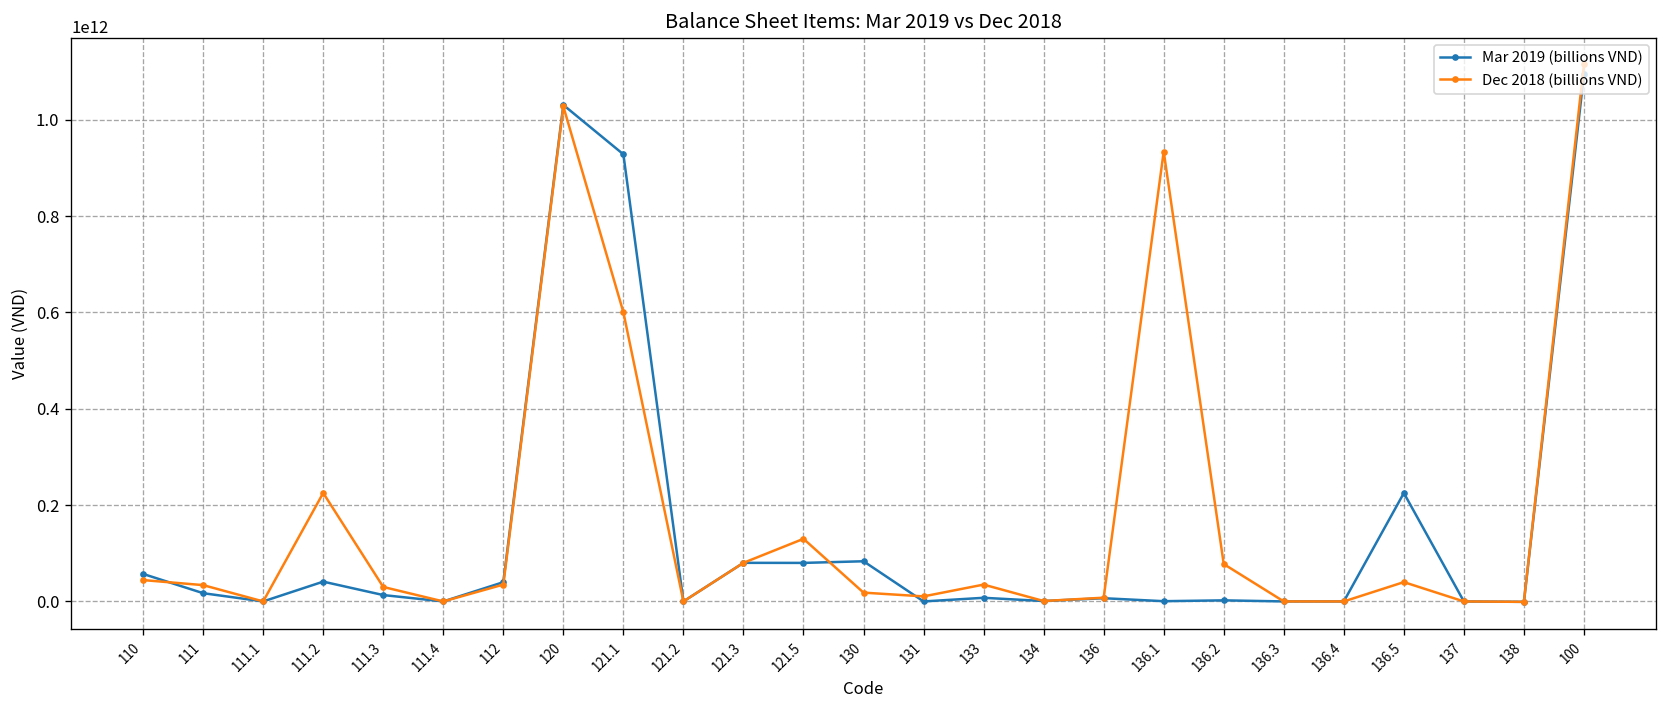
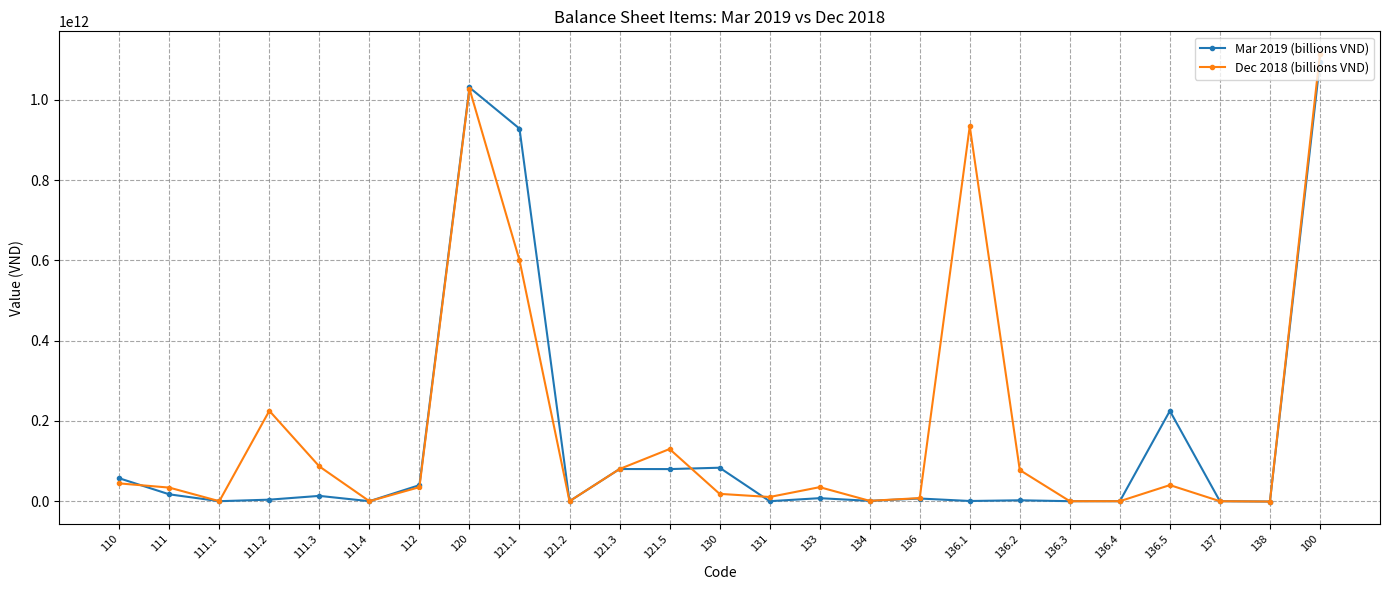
Mar 2019 (billions VND), 111.2: 40000000000 -> 0
Dec 2018 (billions VND), 111.3: 30000000000 -> 90000000000
